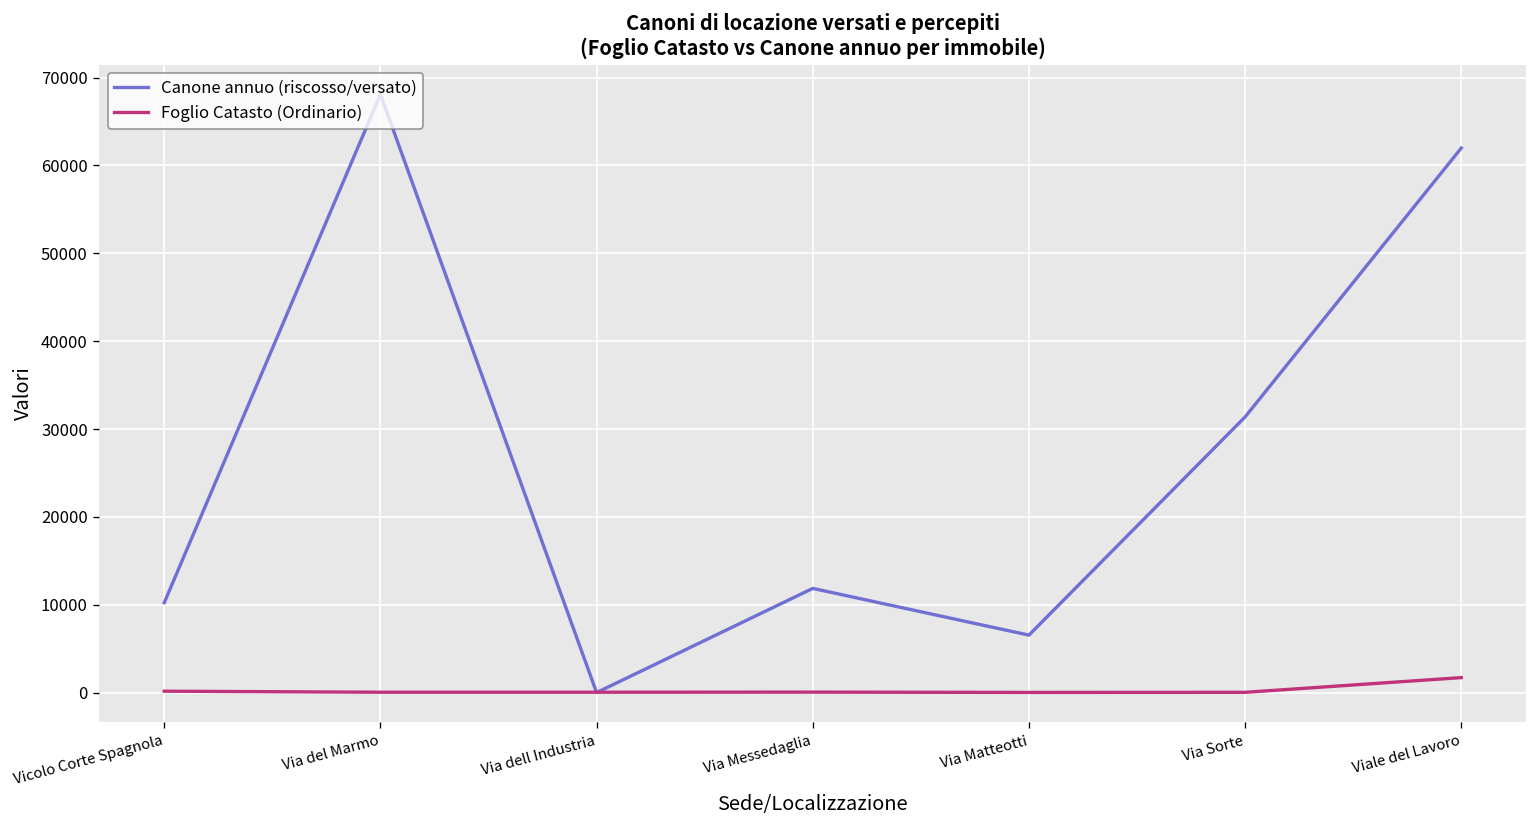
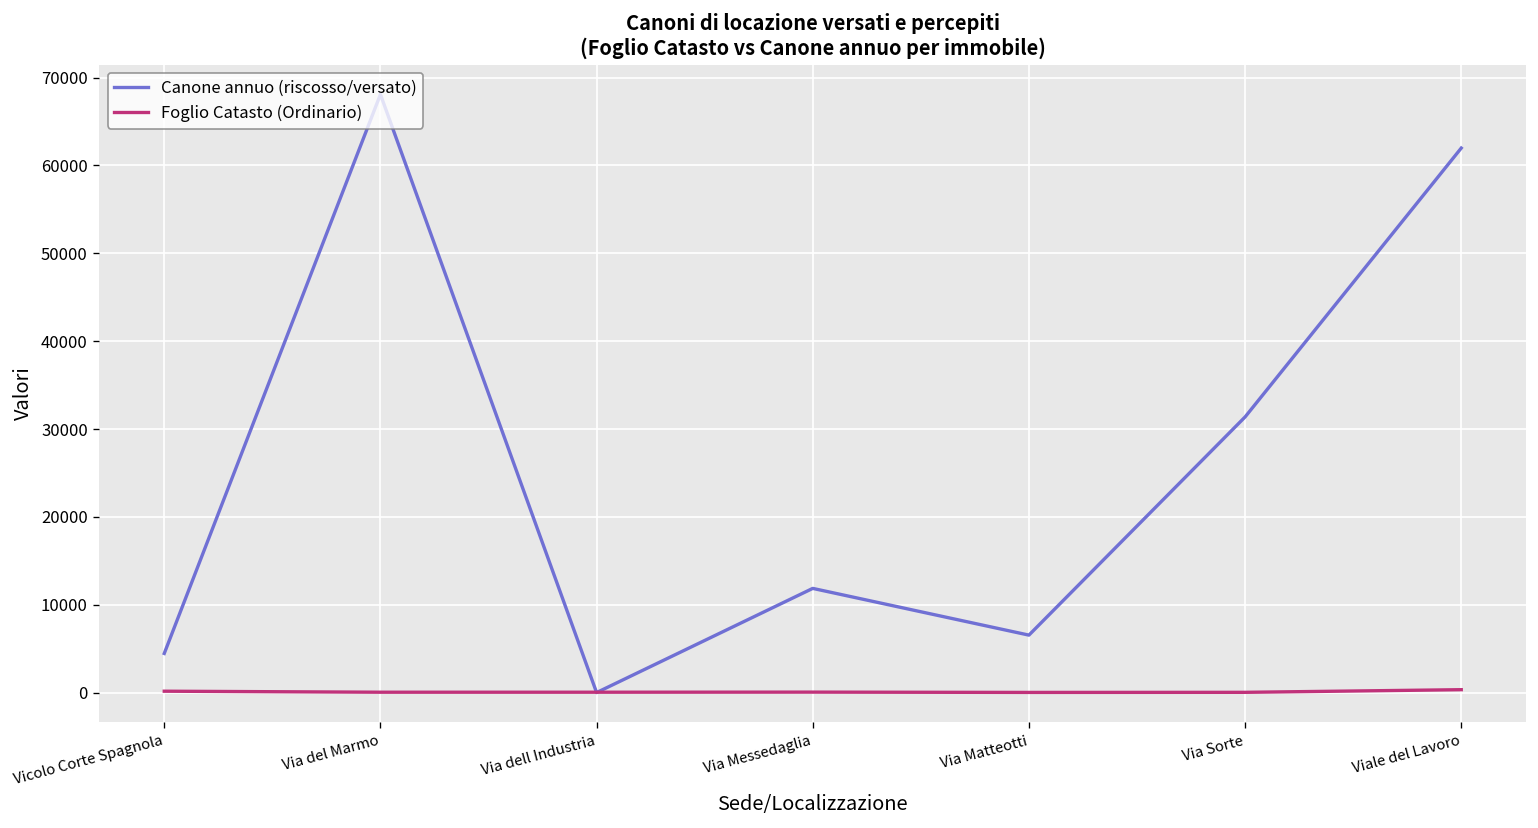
Canone annuo (riscosso/versato), Vicolo Corte Spagnola: 10000 -> 4000
Foglio Catasto (Ordinario), Viale del Lavoro: 2000 -> 0
